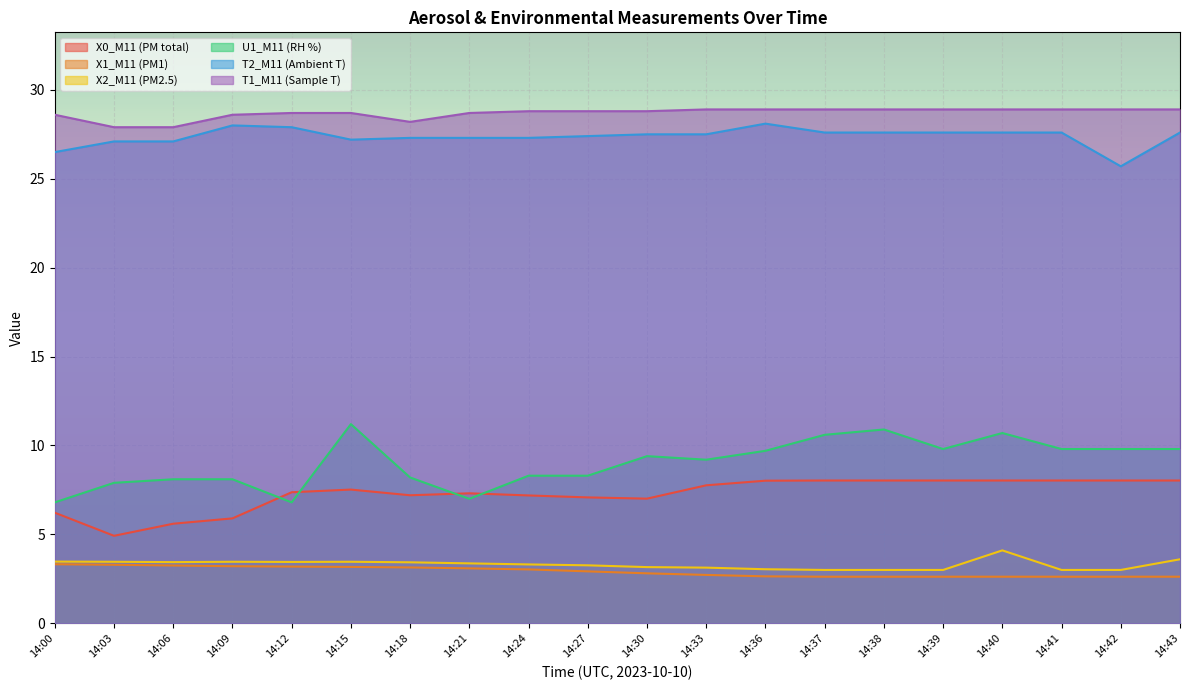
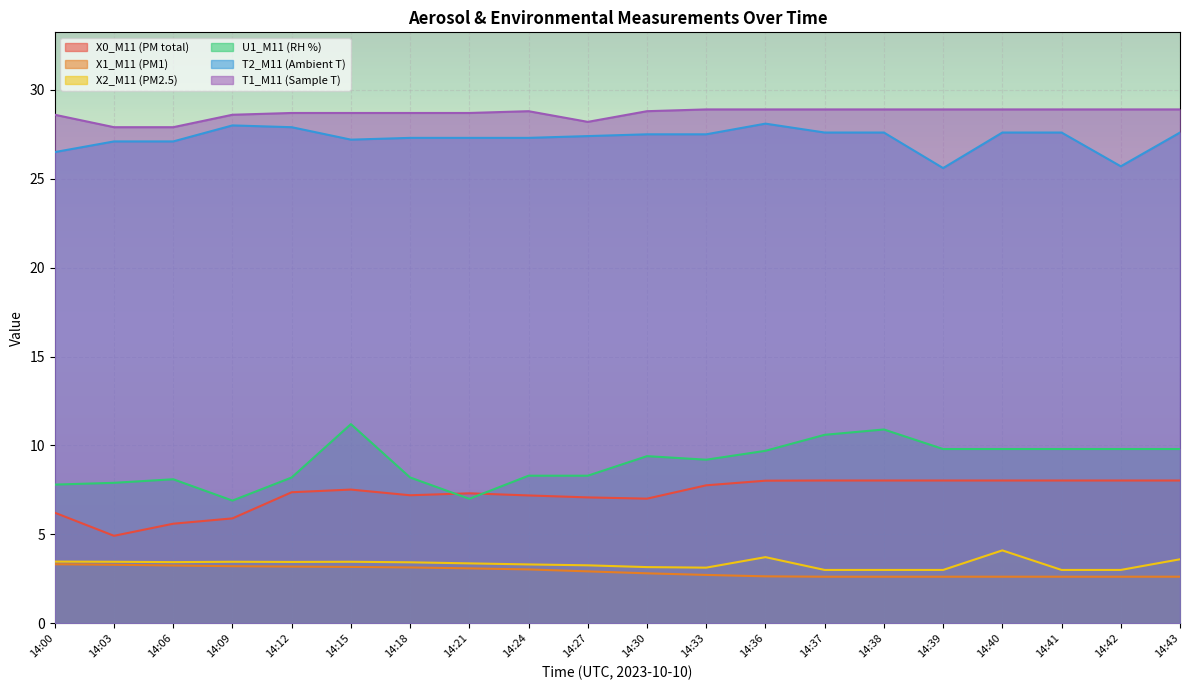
U1_M11 (RH %), 14:00: 6.8 -> 7.8
U1_M11 (RH %), 14:09: 8.1 -> 6.9
U1_M11 (RH %), 14:12: 6.8 -> 8.2
T1_M11 (Sample T), 14:18: 28.2 -> 28.7
T1_M11 (Sample T), 14:27: 28.8 -> 28.2
X2_M11 (PM2.5), 14:36: 3.0 -> 3.7
T2_M11 (Ambient T), 14:39: 27.6 -> 25.6
U1_M11 (RH %), 14:40: 10.7 -> 9.8
